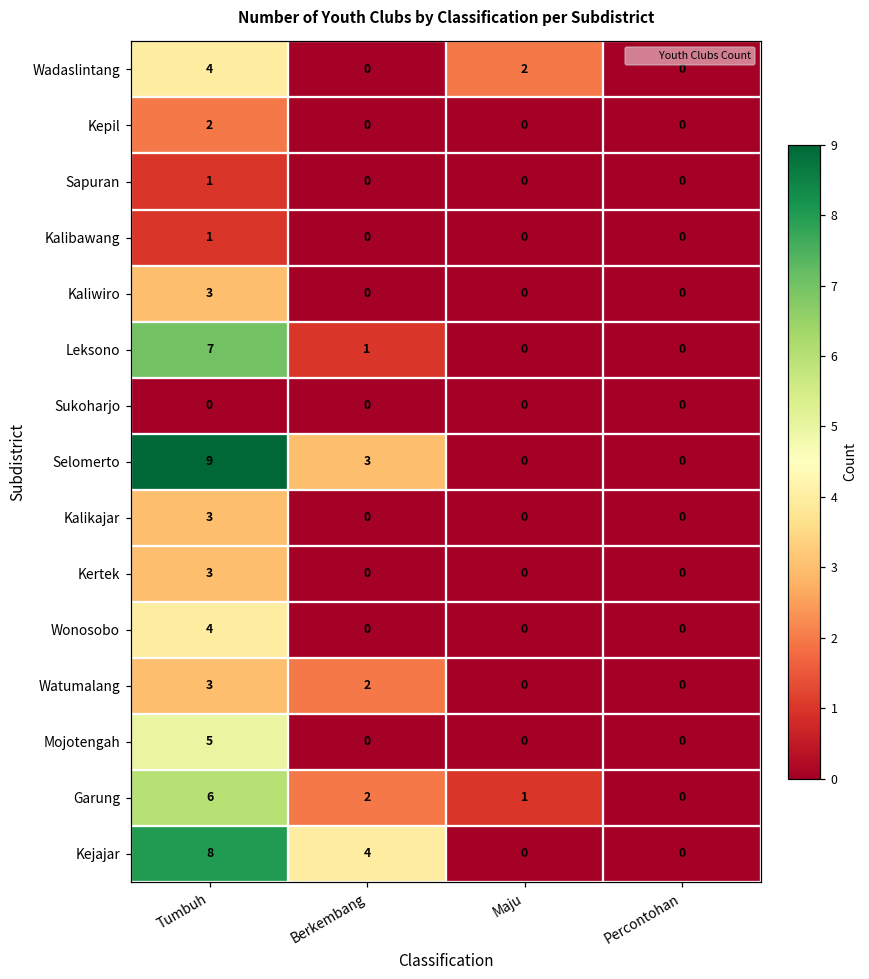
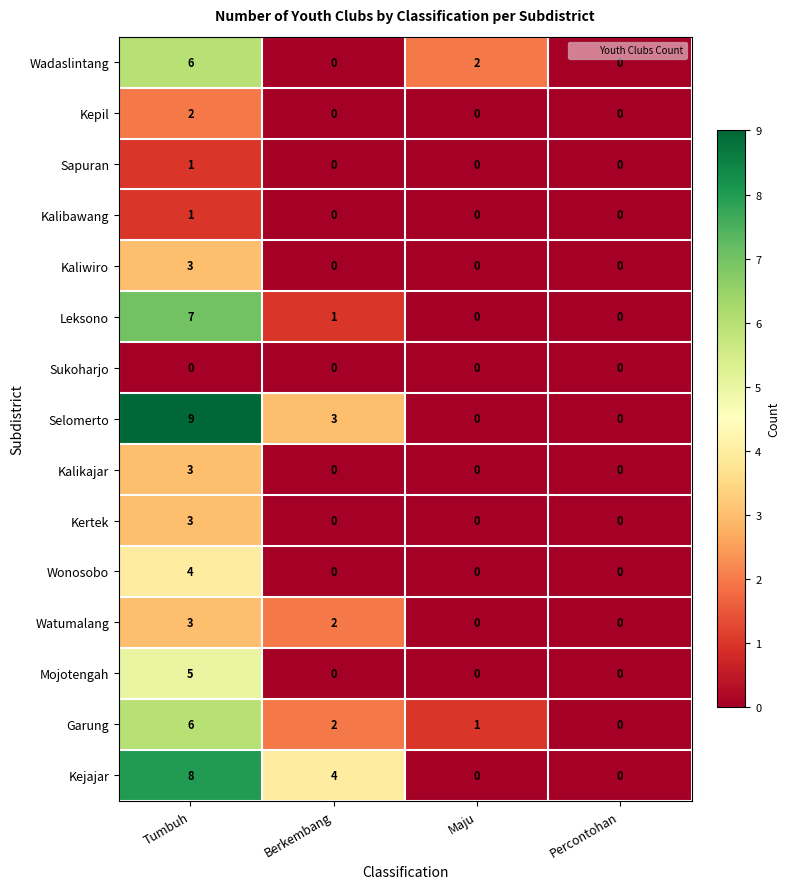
Wadaslintang, Tumbuh: 4 -> 6
